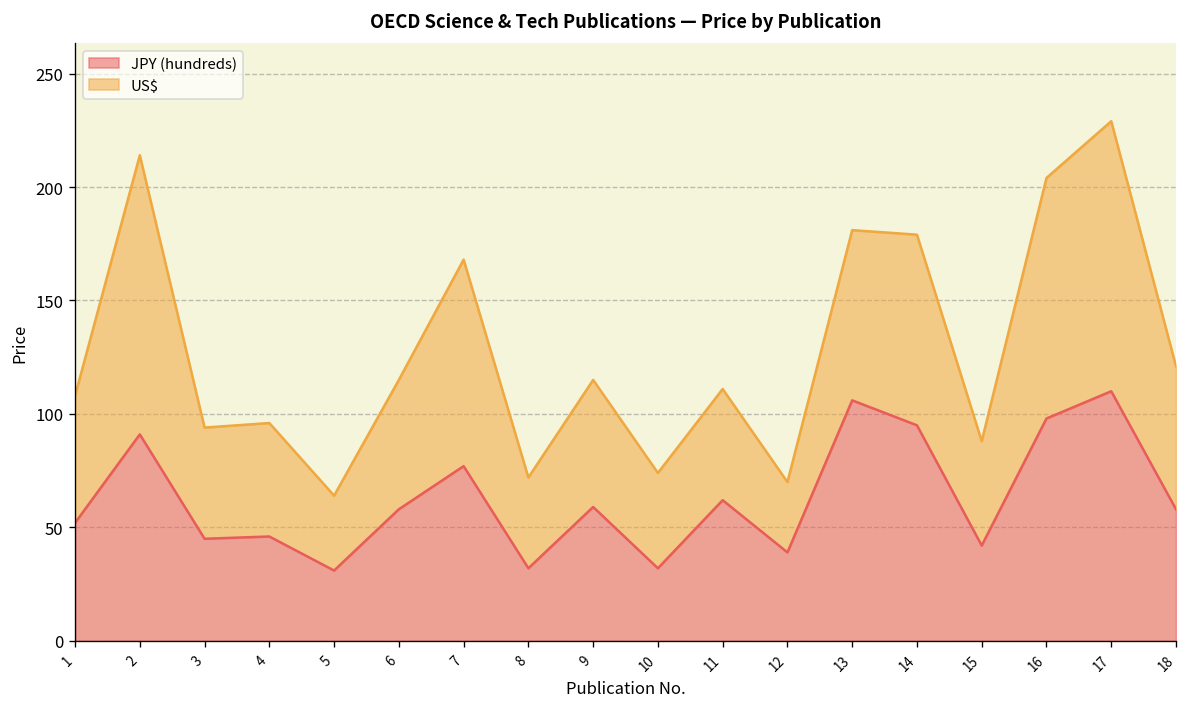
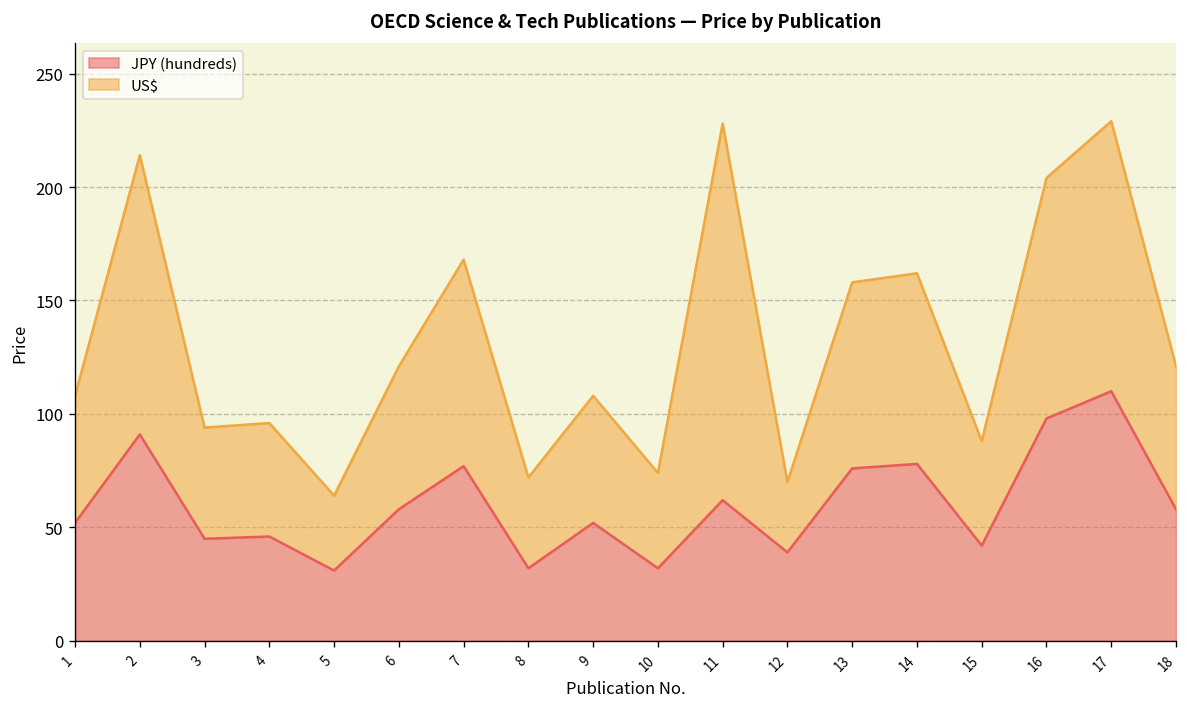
US$, 6: 57 -> 63
JPY (hundreds), 9: 59 -> 52
US$, 11: 49 -> 166
JPY (hundreds), 13: 106 -> 76
US$, 13: 75 -> 82
JPY (hundreds), 14: 95 -> 78
